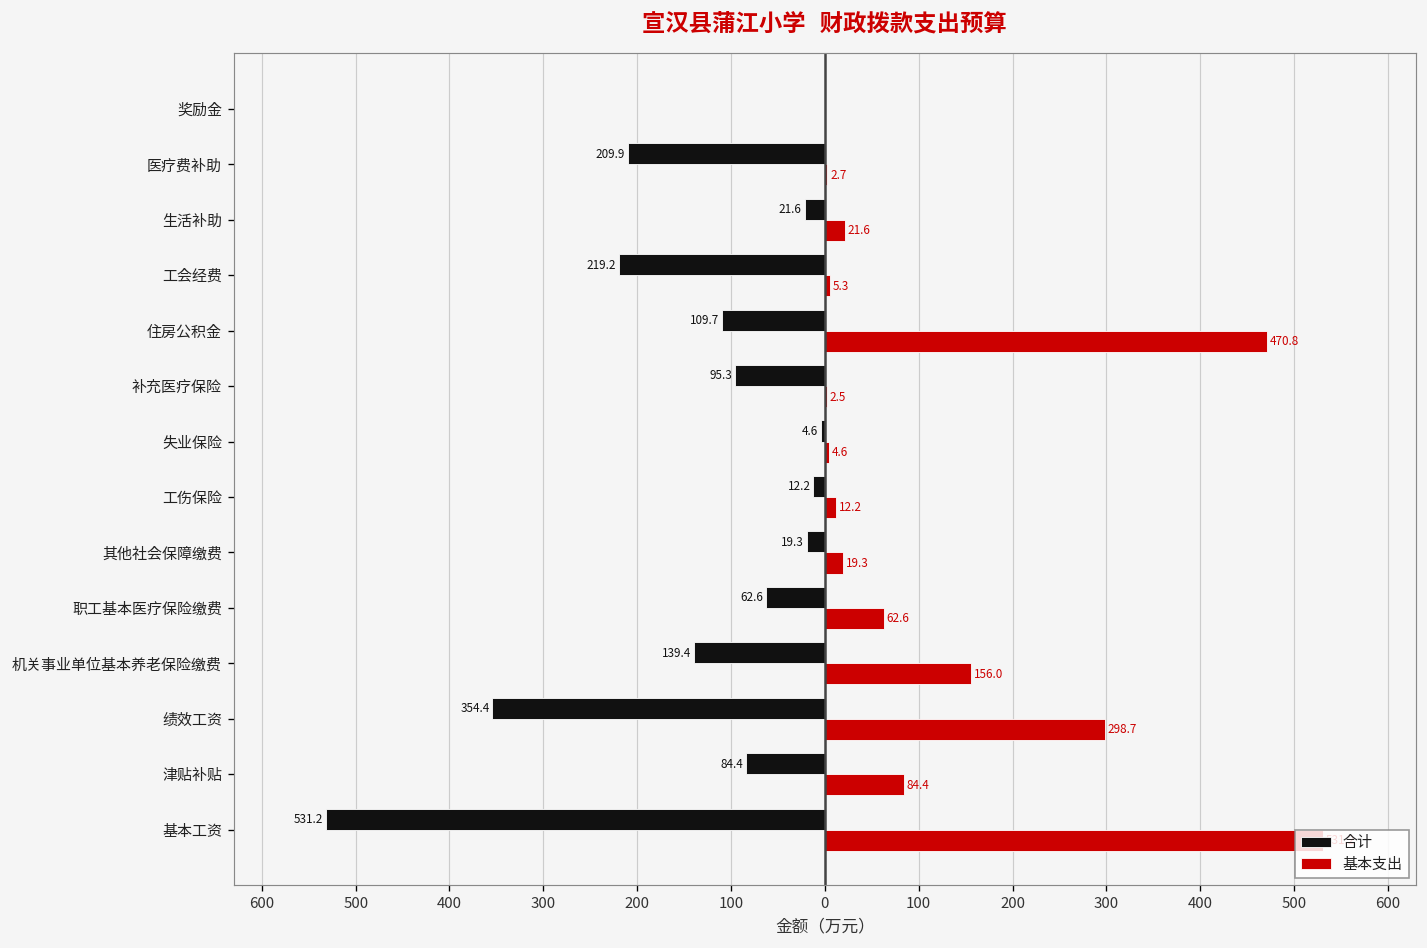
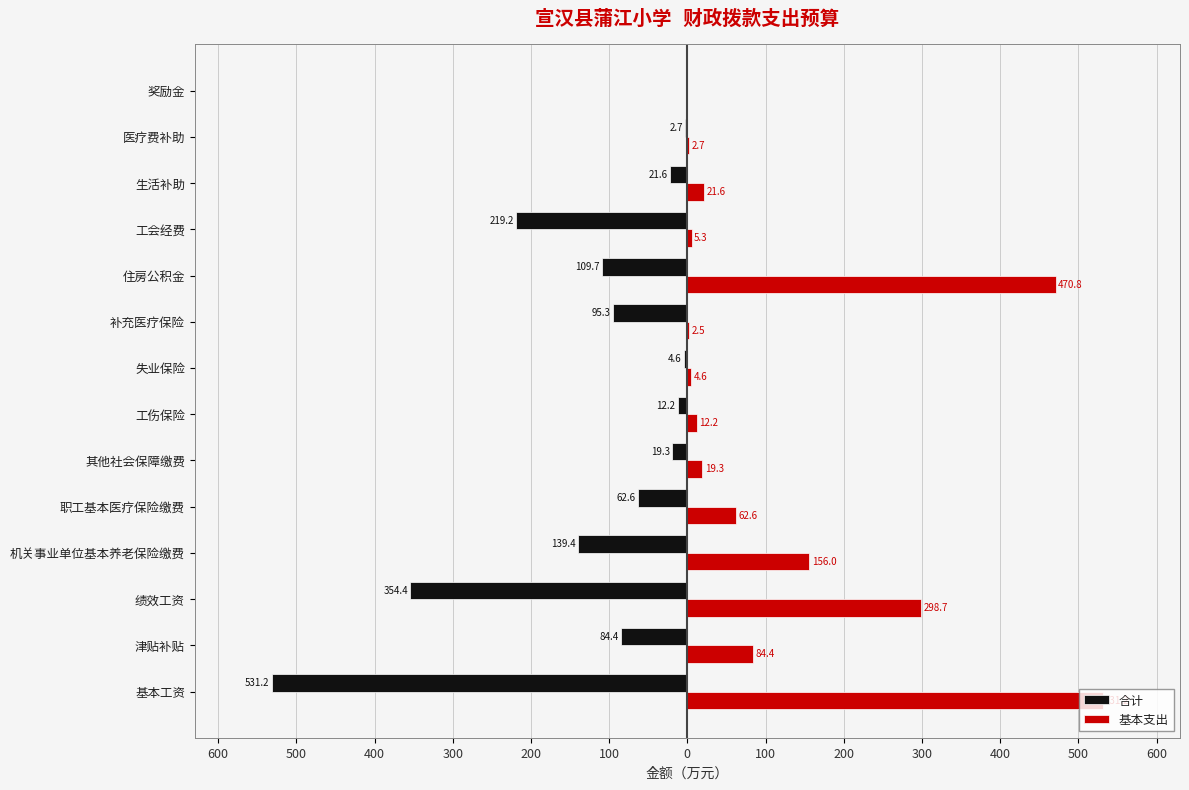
合计, 医疗费补助: 209.9 -> 2.7
